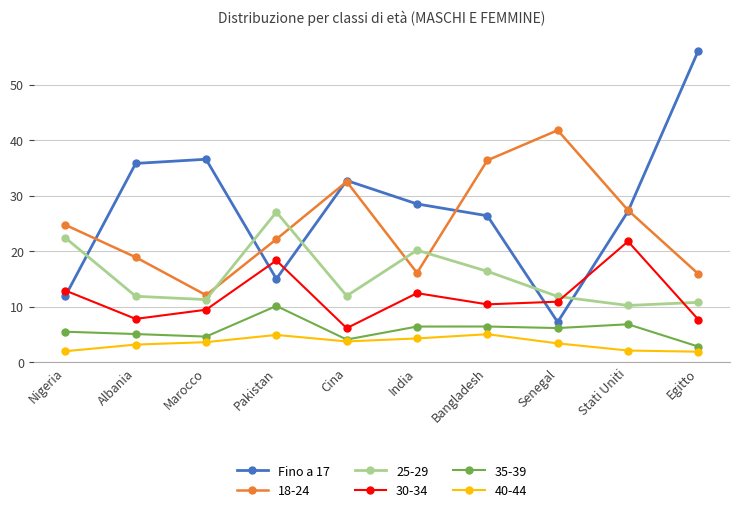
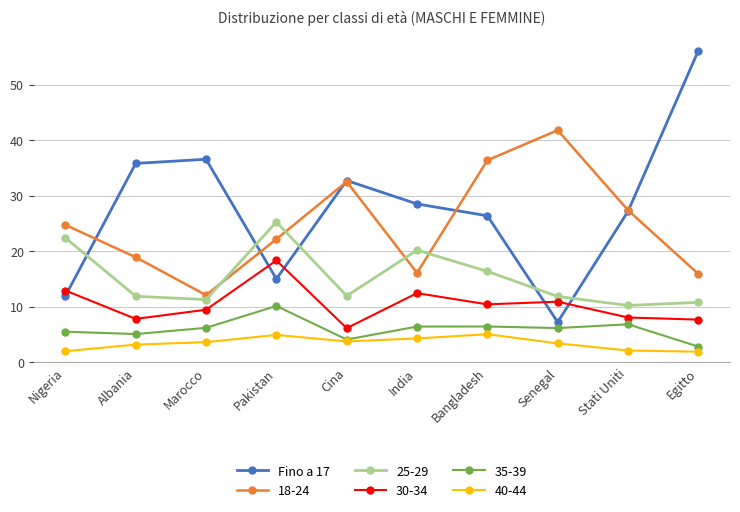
35-39, Marocco: 5 -> 6
25-29, Pakistan: 27 -> 25
30-34, Stati Uniti: 22 -> 8
